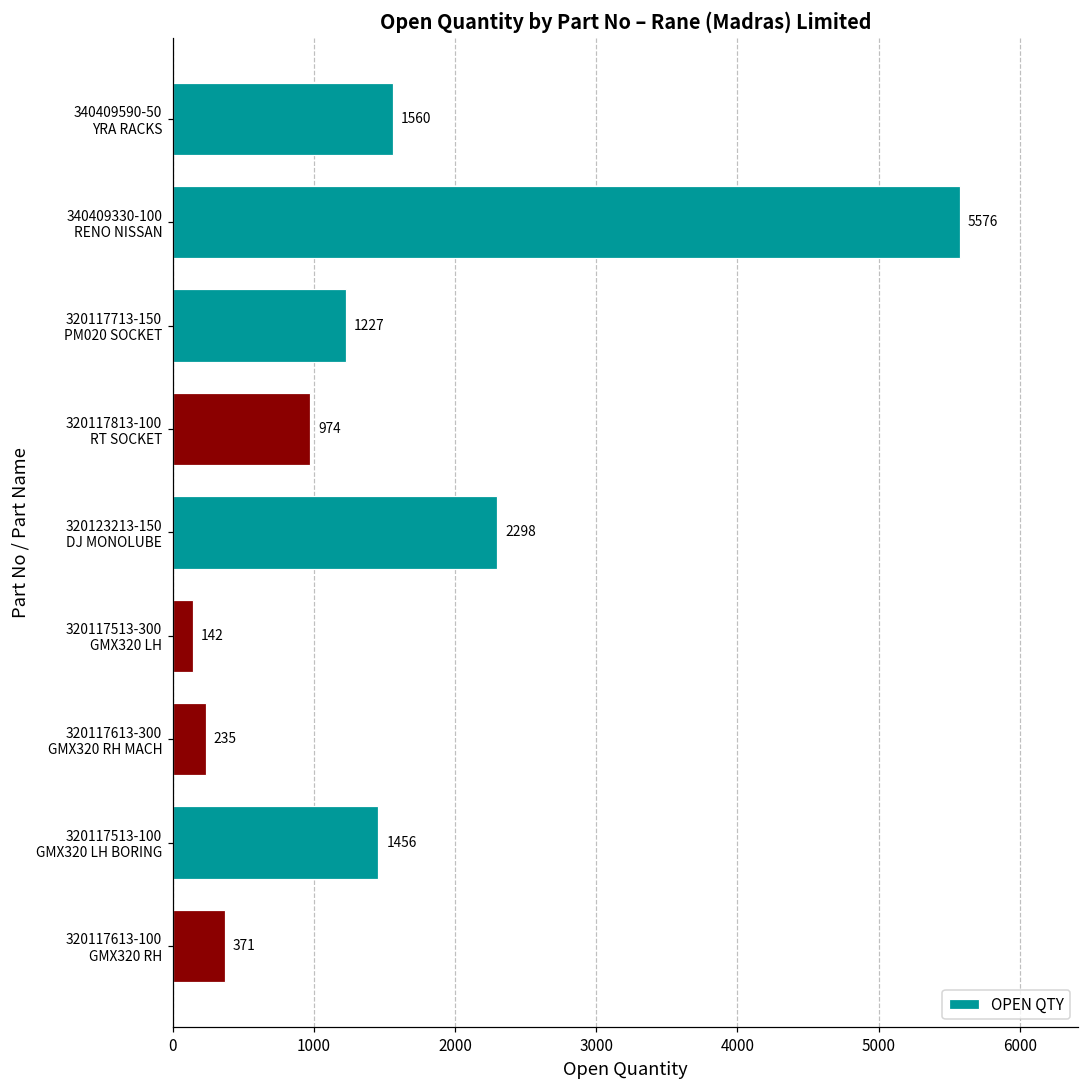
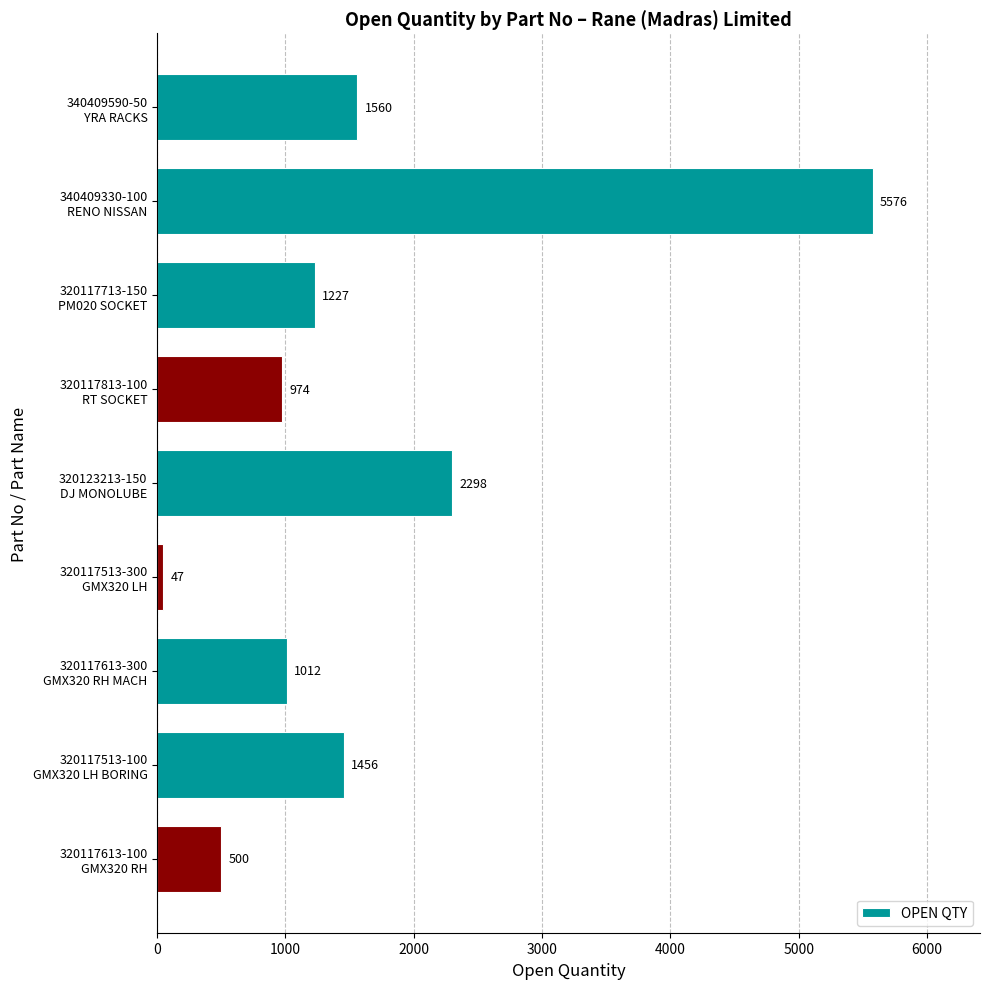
320117513-300 GMX320 LH: 142 -> 47
320117613-300 GMX320 RH MACH: 235 -> 1012
320117613-100 GMX320 RH: 371 -> 500
